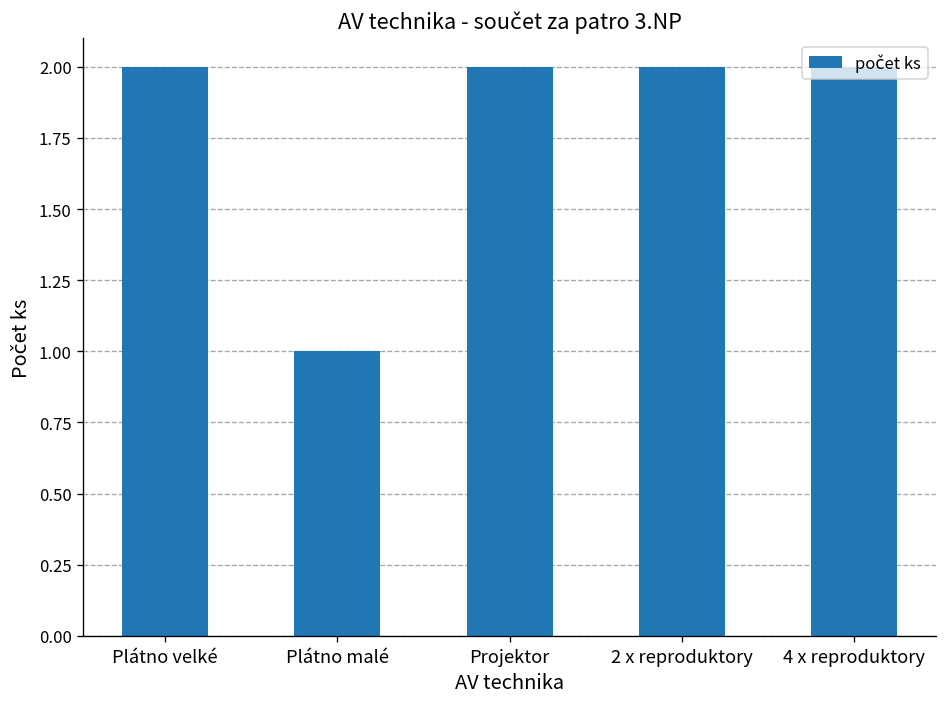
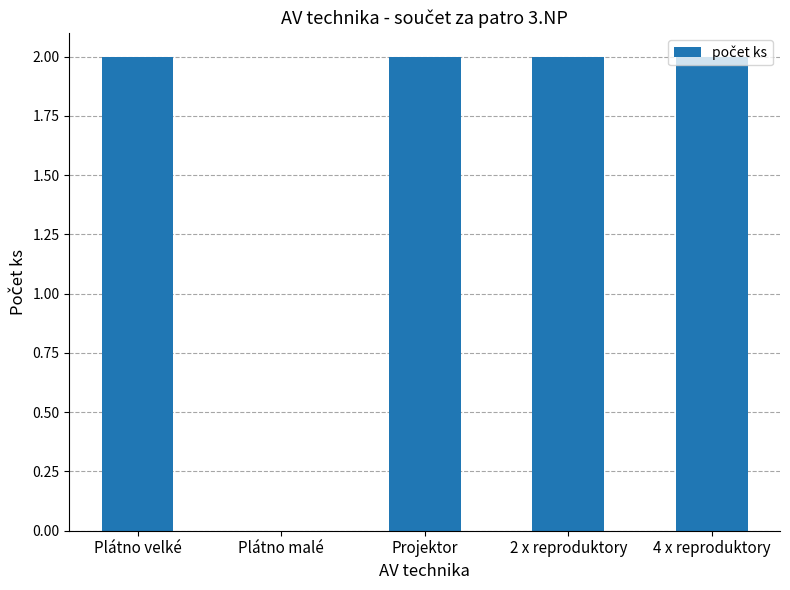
Plátno malé: 1 -> 0
